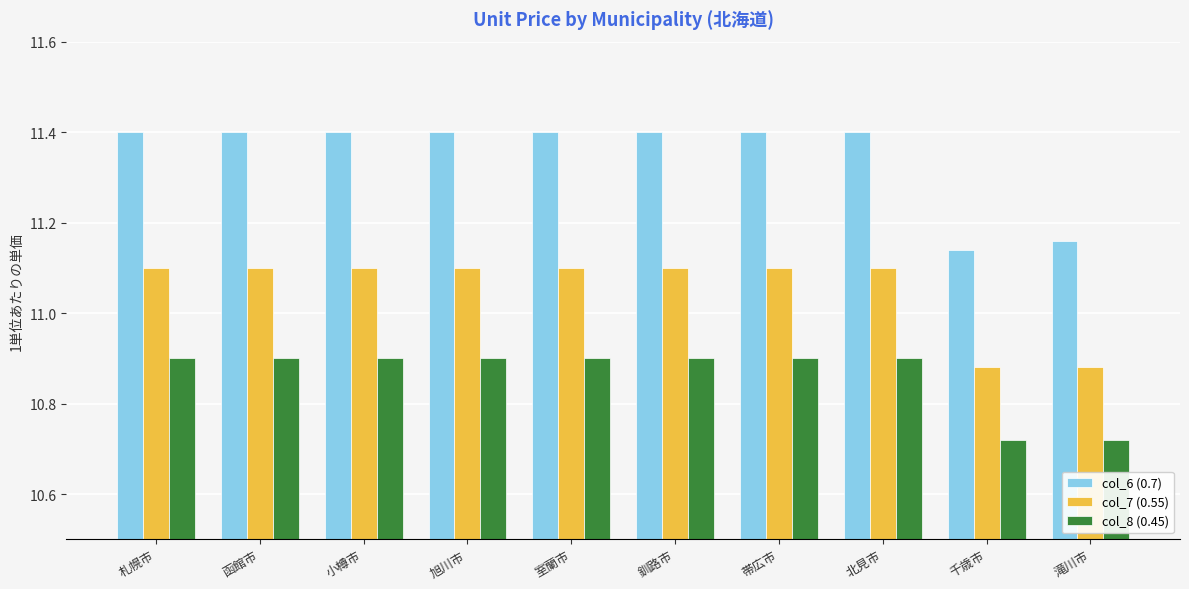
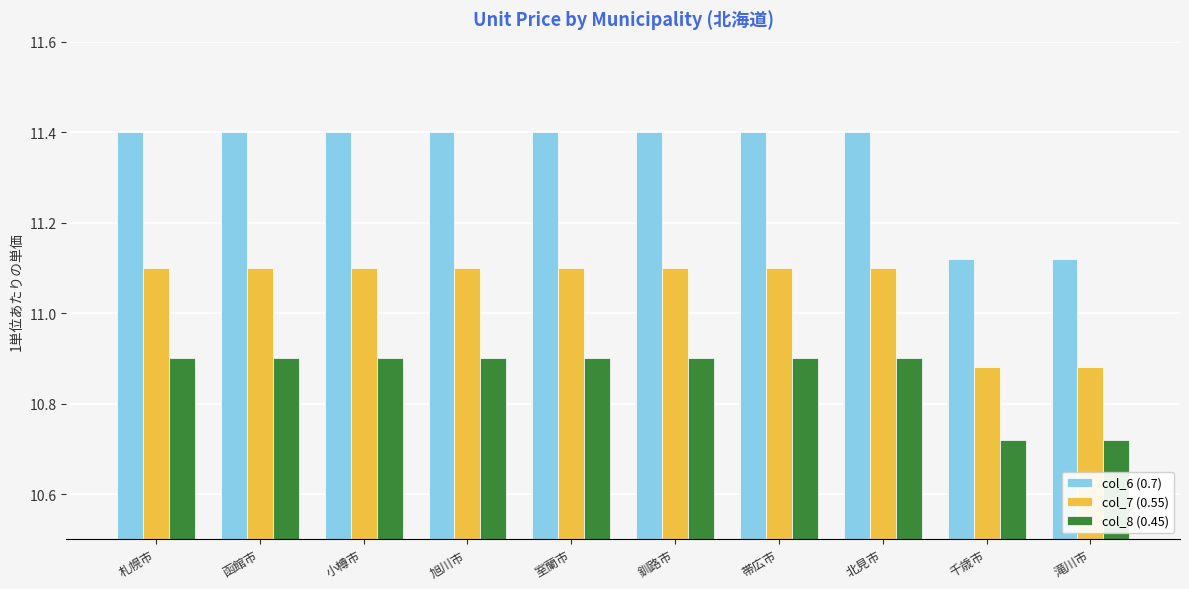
col_6 (0.7), 千歳市: 11.14 -> 11.12
col_6 (0.7), 滝川市: 11.16 -> 11.12
